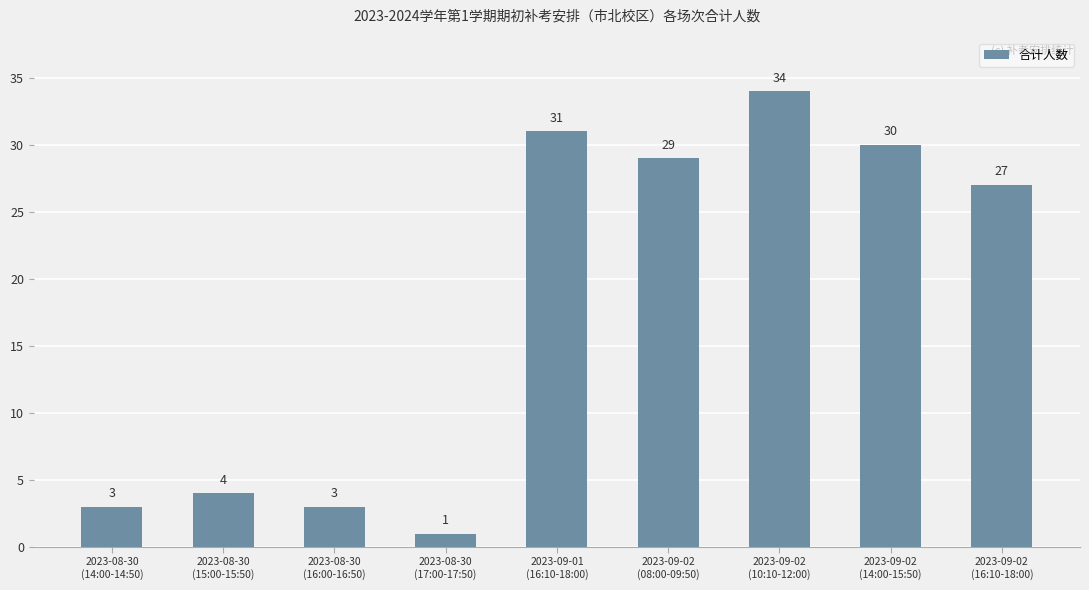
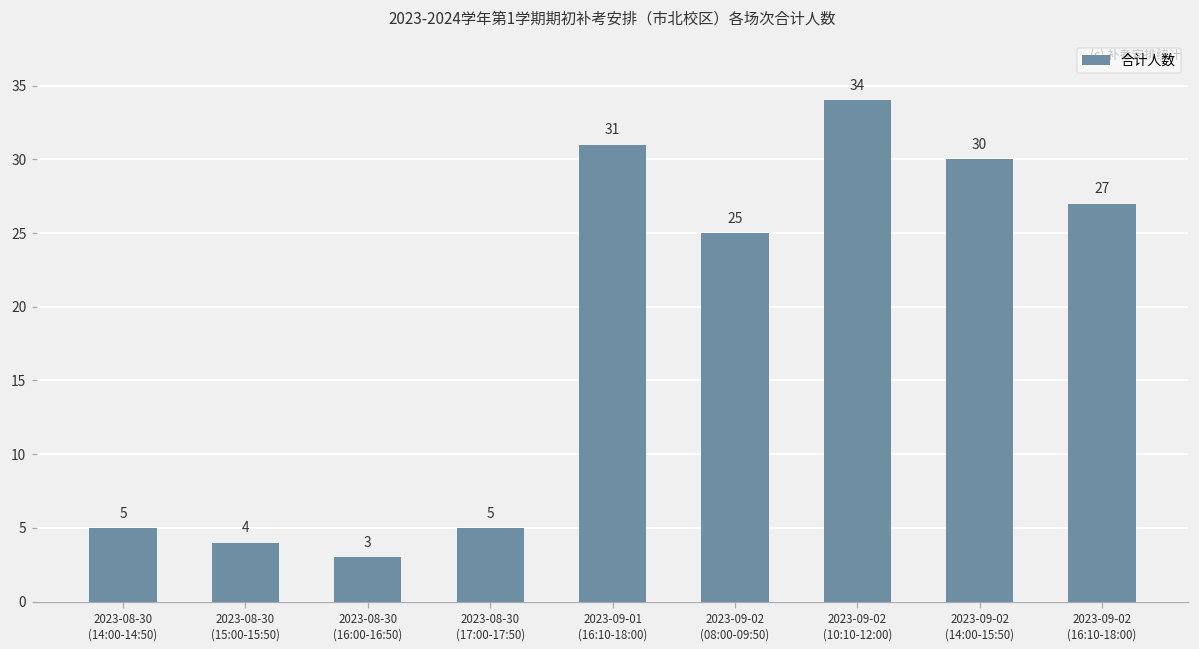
2023-08-30 (14:00-14:50): 3 -> 5
2023-08-30 (17:00-17:50): 1 -> 5
2023-09-02 (08:00-09:50): 29 -> 25
